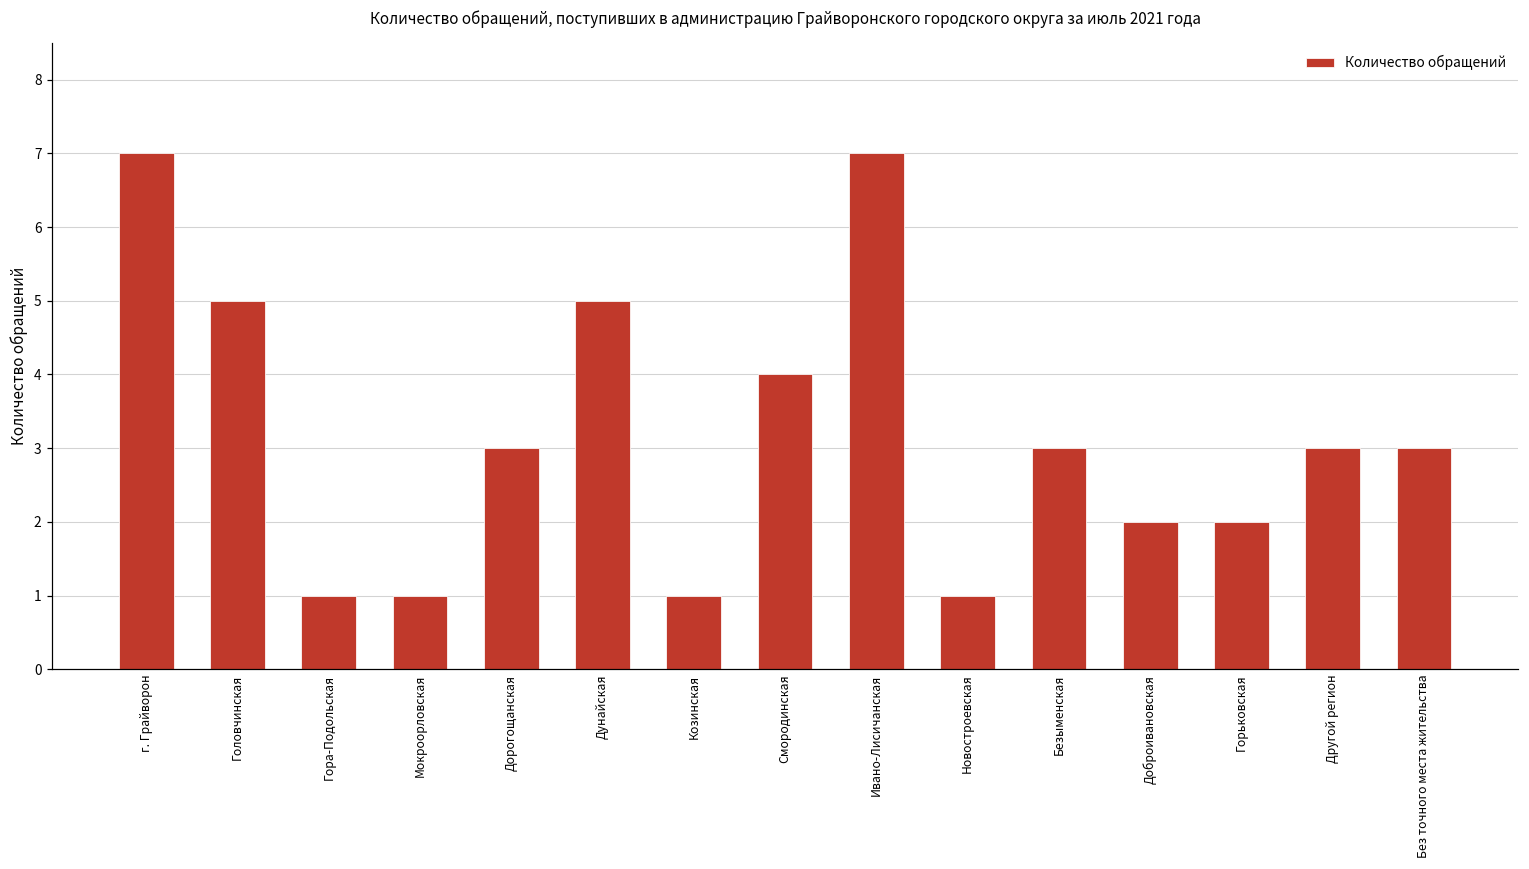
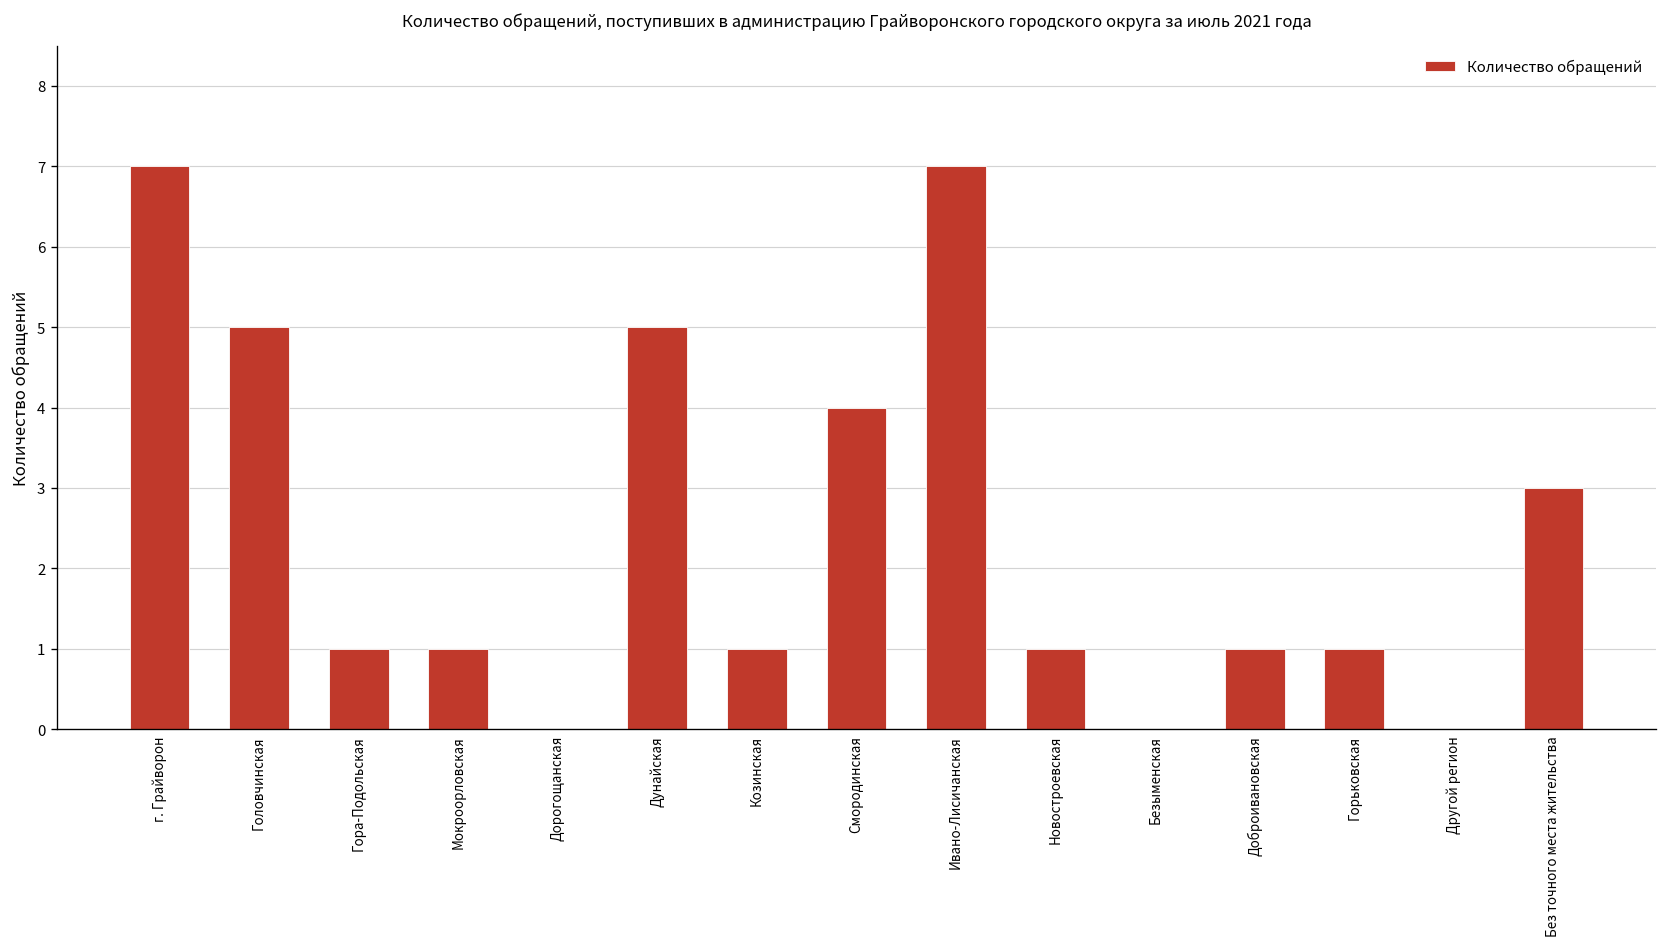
Дорогощанская: 3 -> 0
Безыменская: 3 -> 0
Доброивановская: 2 -> 1
Горьковская: 2 -> 1
Другой регион: 3 -> 0
